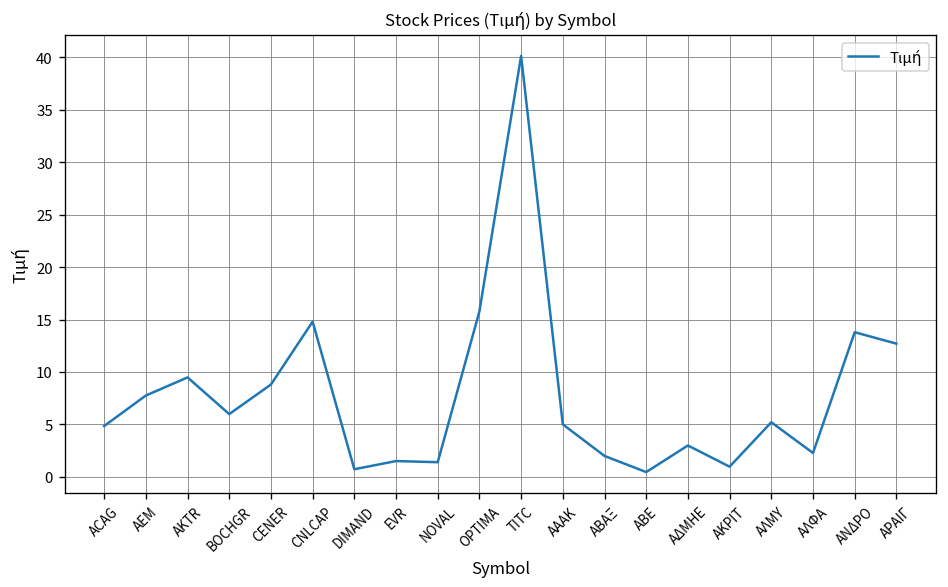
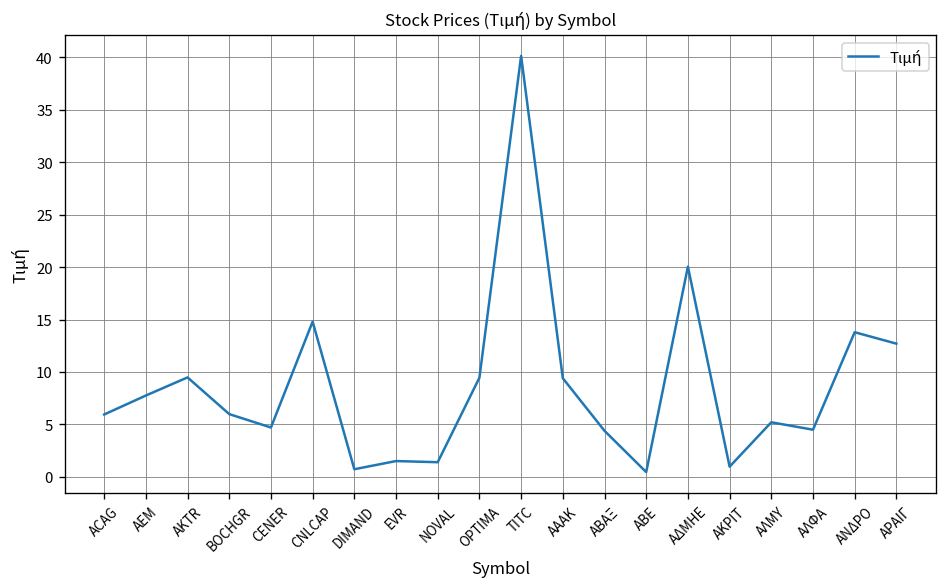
ACAG: 5 -> 6
CENER: 9 -> 5
OPTIMA: 16 -> 9
ΑΑΑΚ: 5 -> 9
ΑΒΑΞ: 2 -> 4
ΑΔΜΗΕ: 3 -> 20
ΑΛΦΑ: 2 -> 4
